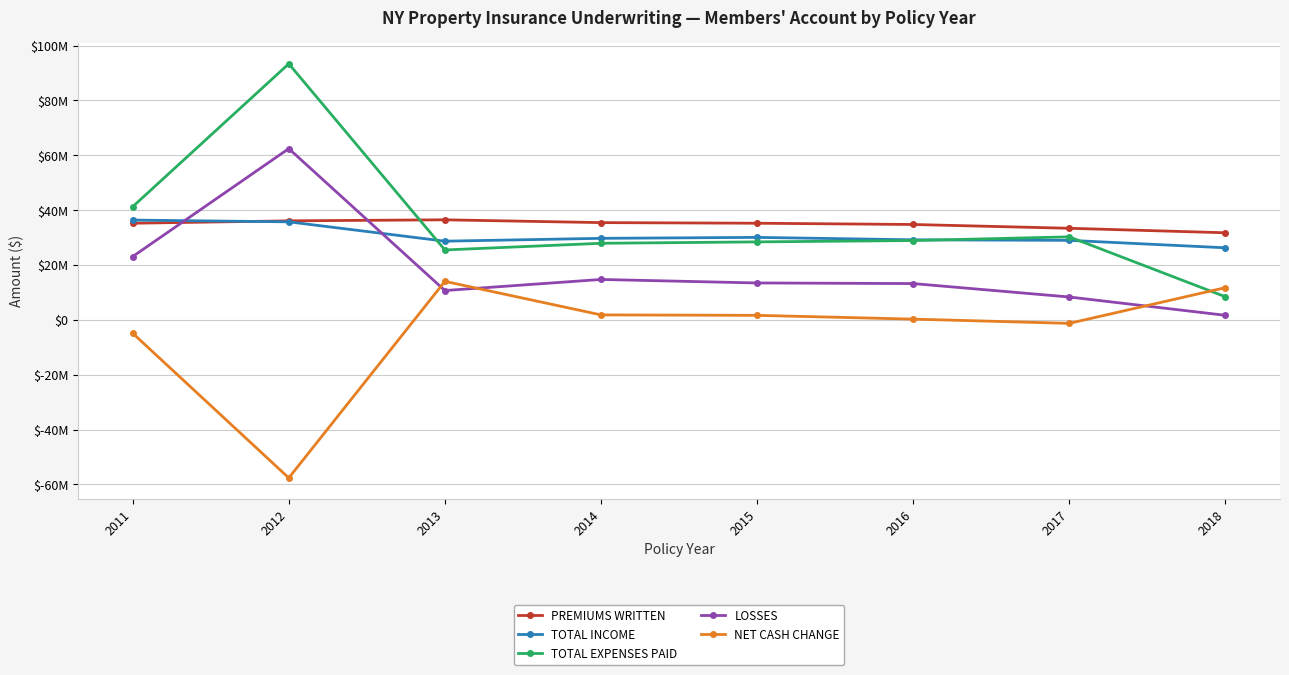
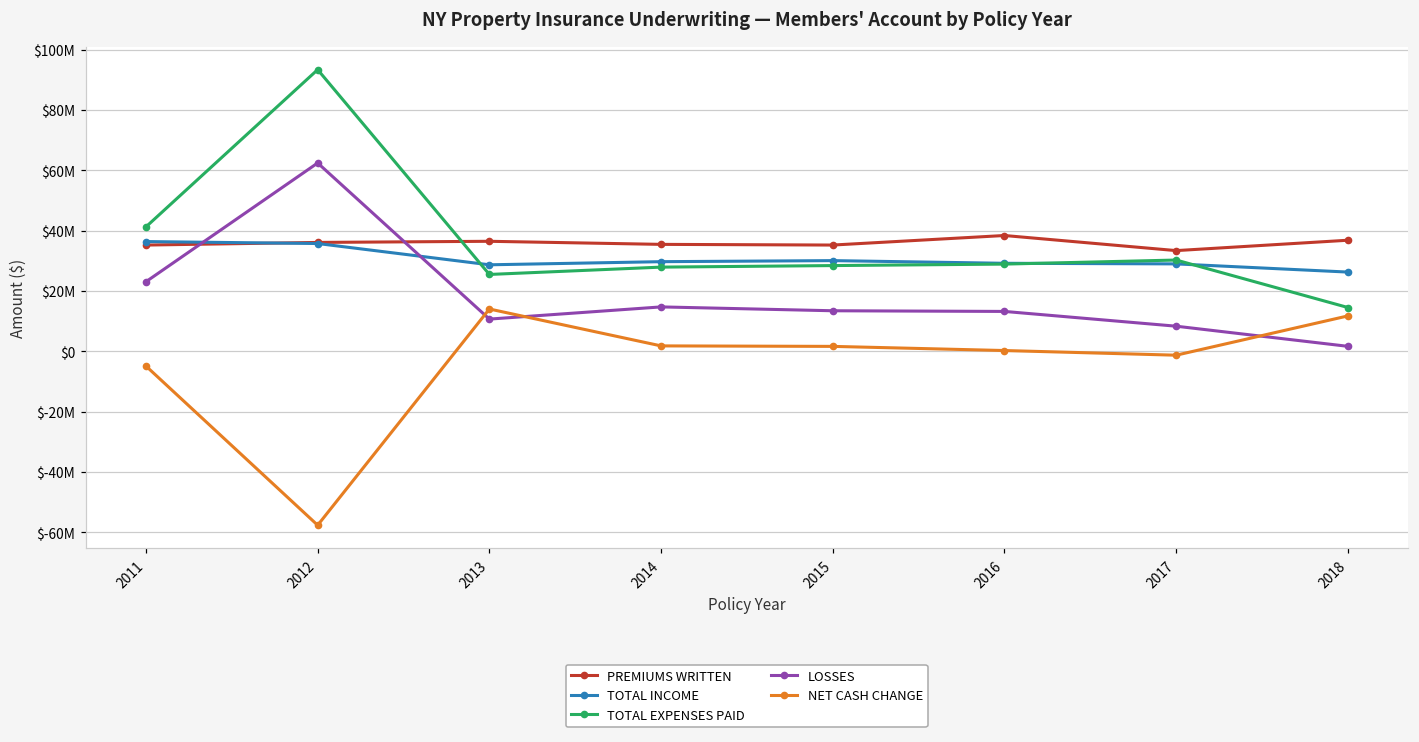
PREMIUMS WRITTEN, 2016: $35000000 -> $38000000
PREMIUMS WRITTEN, 2018: $32000000 -> $37000000
TOTAL EXPENSES PAID, 2018: $8000000 -> $15000000
